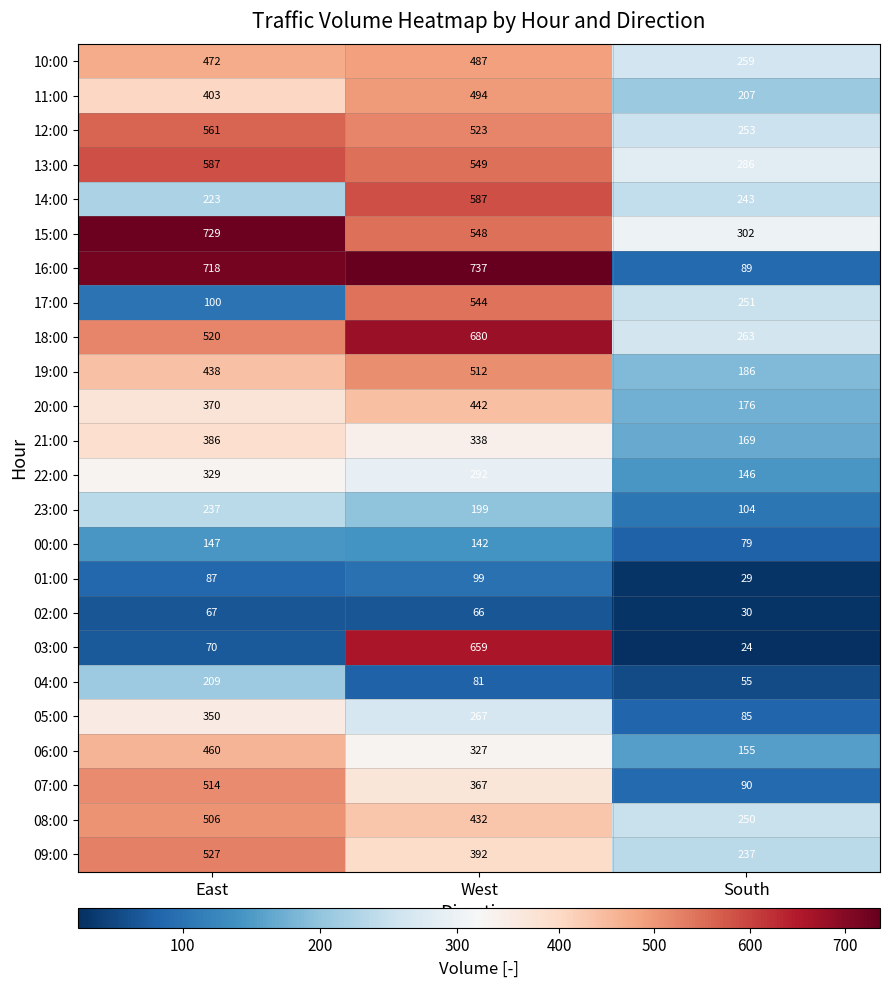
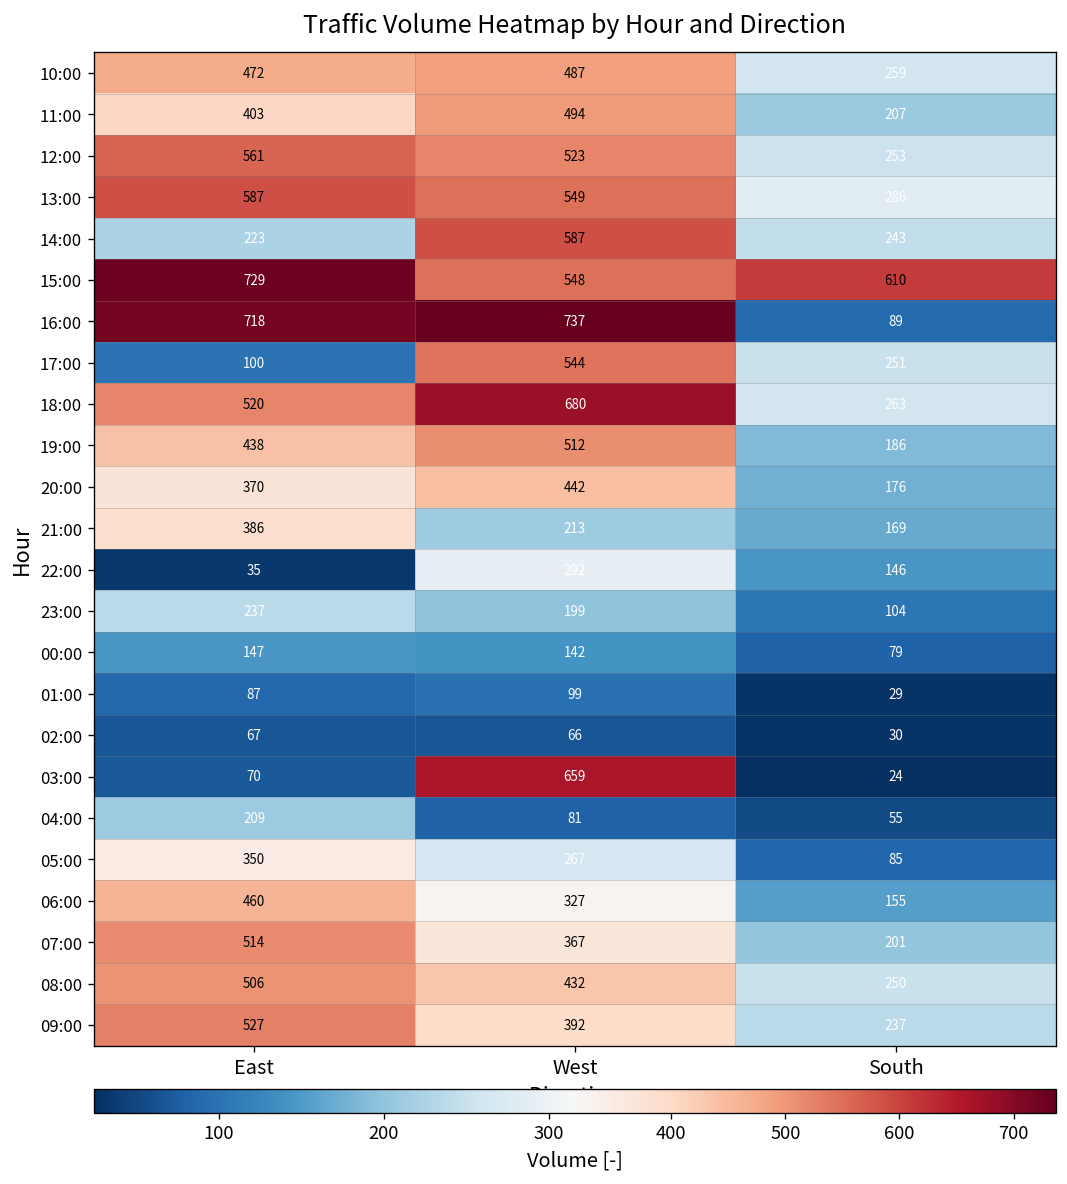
15:00, South: 302 -> 610
21:00, West: 338 -> 213
22:00, East: 329 -> 35
07:00, South: 90 -> 201
